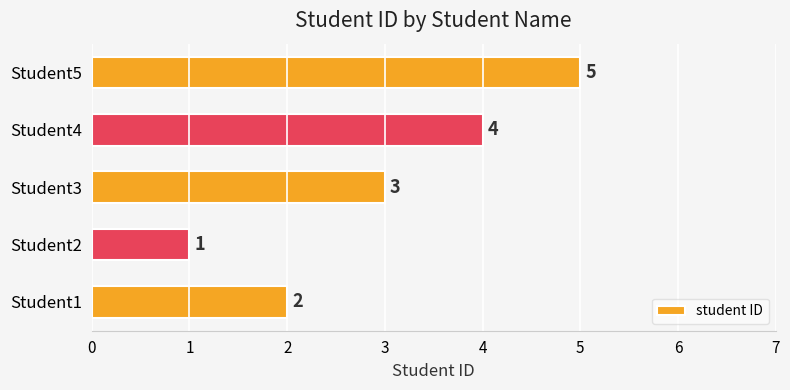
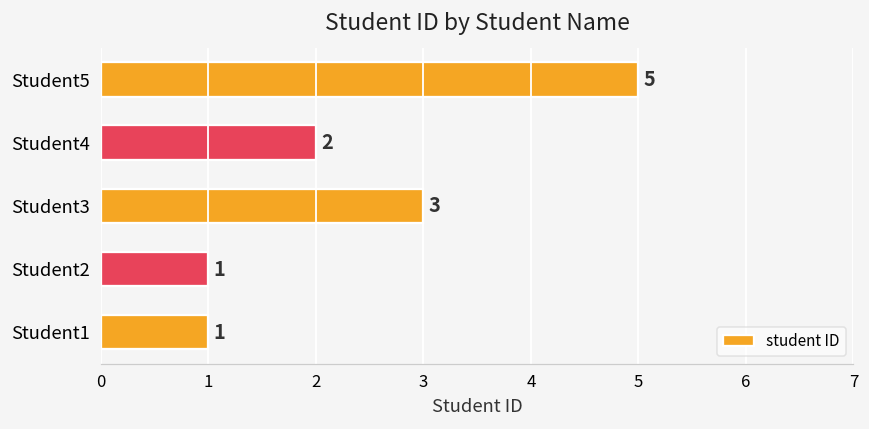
Student4: 4 -> 2
Student1: 2 -> 1
